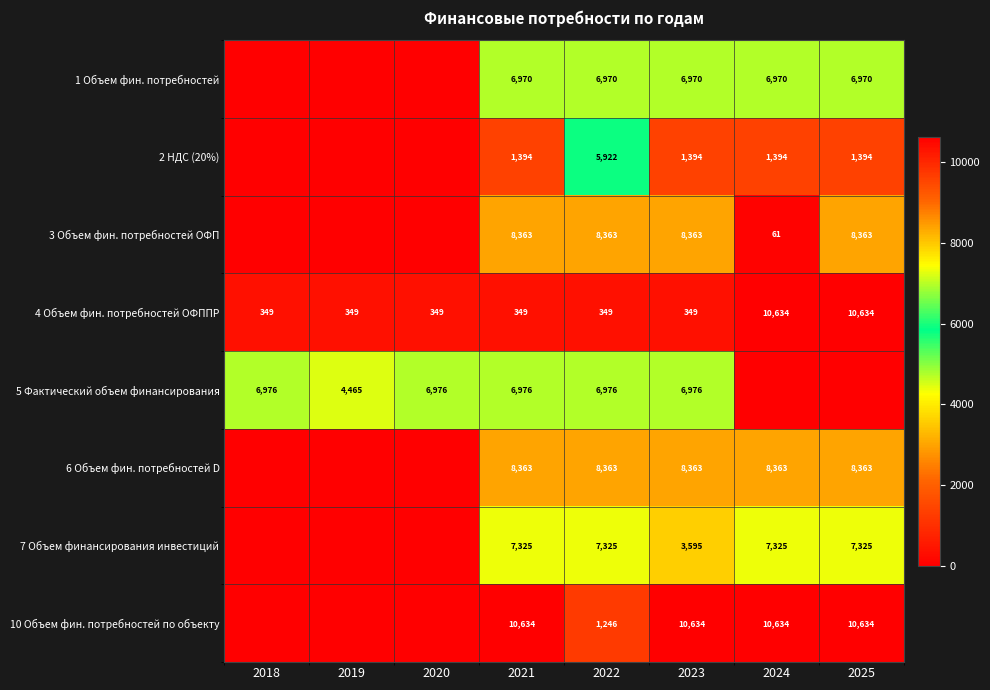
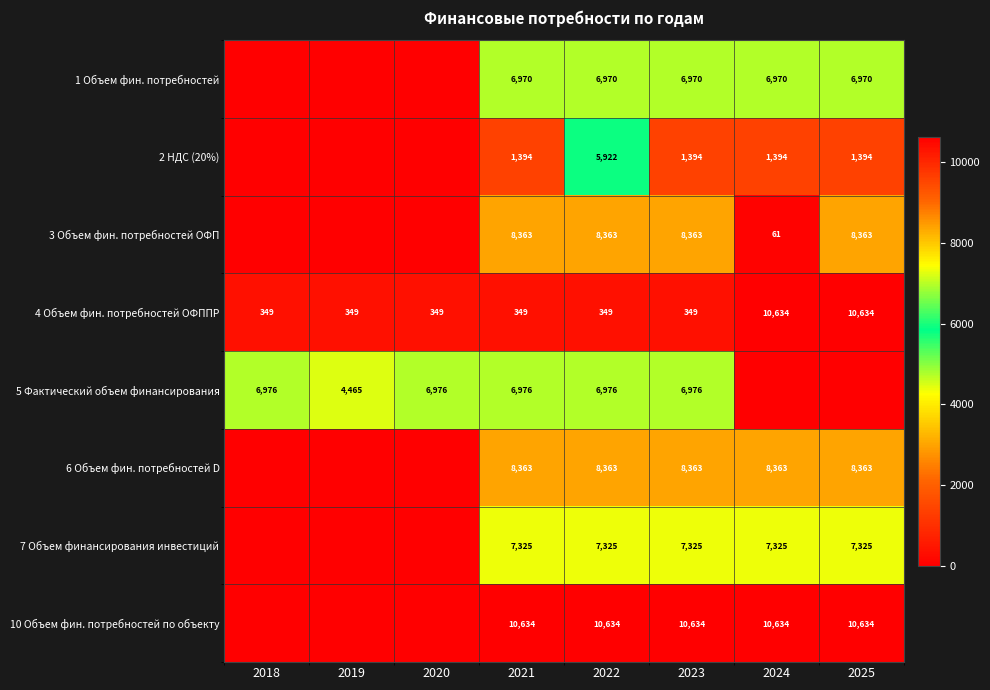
7 Объем финансирования инвестиций, 2023: 3,595 -> 7,325
10 Объем фин. потребностей по объекту, 2022: 1,246 -> 10,634
